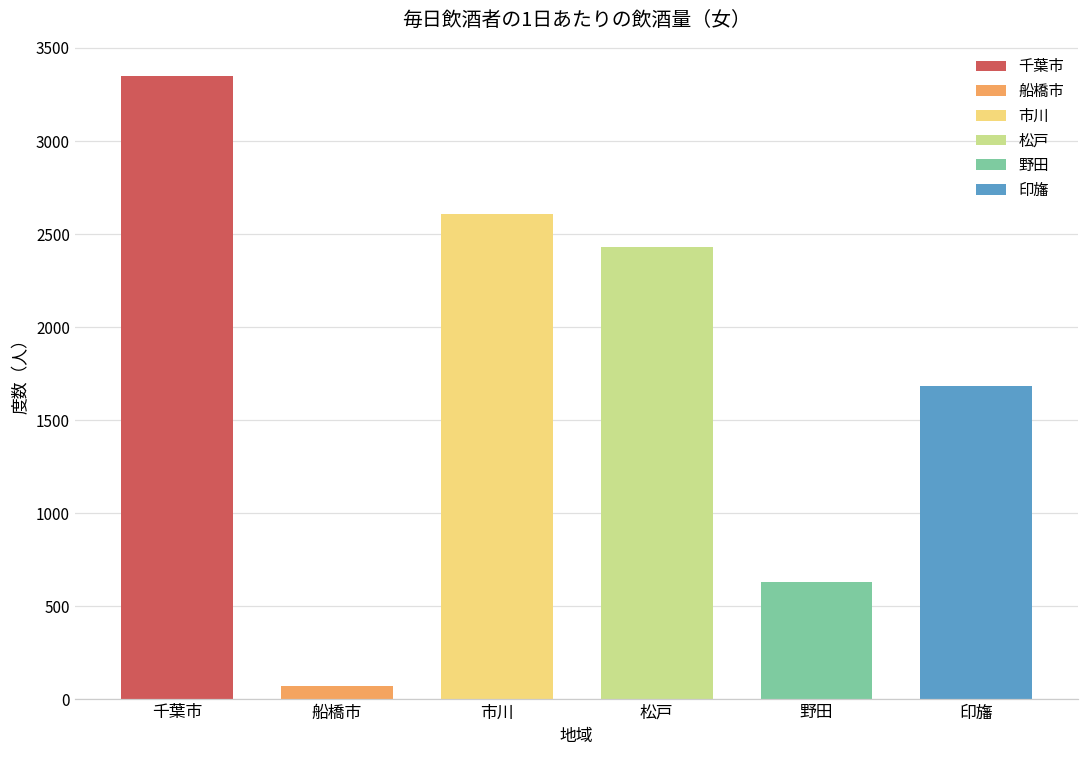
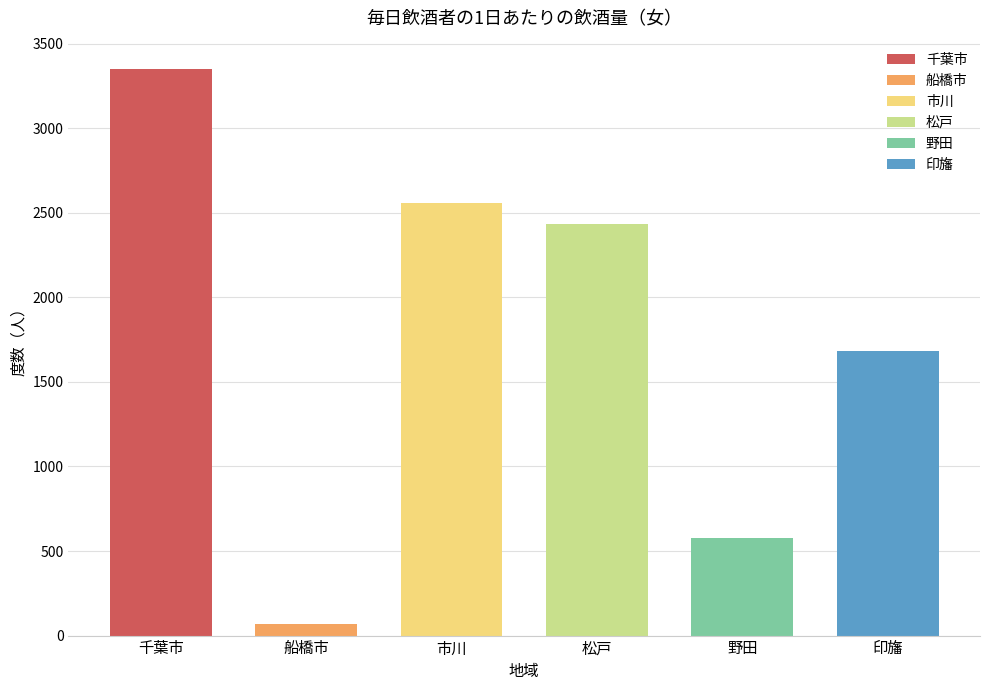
市川: 2610 -> 2560
野田: 630 -> 580
